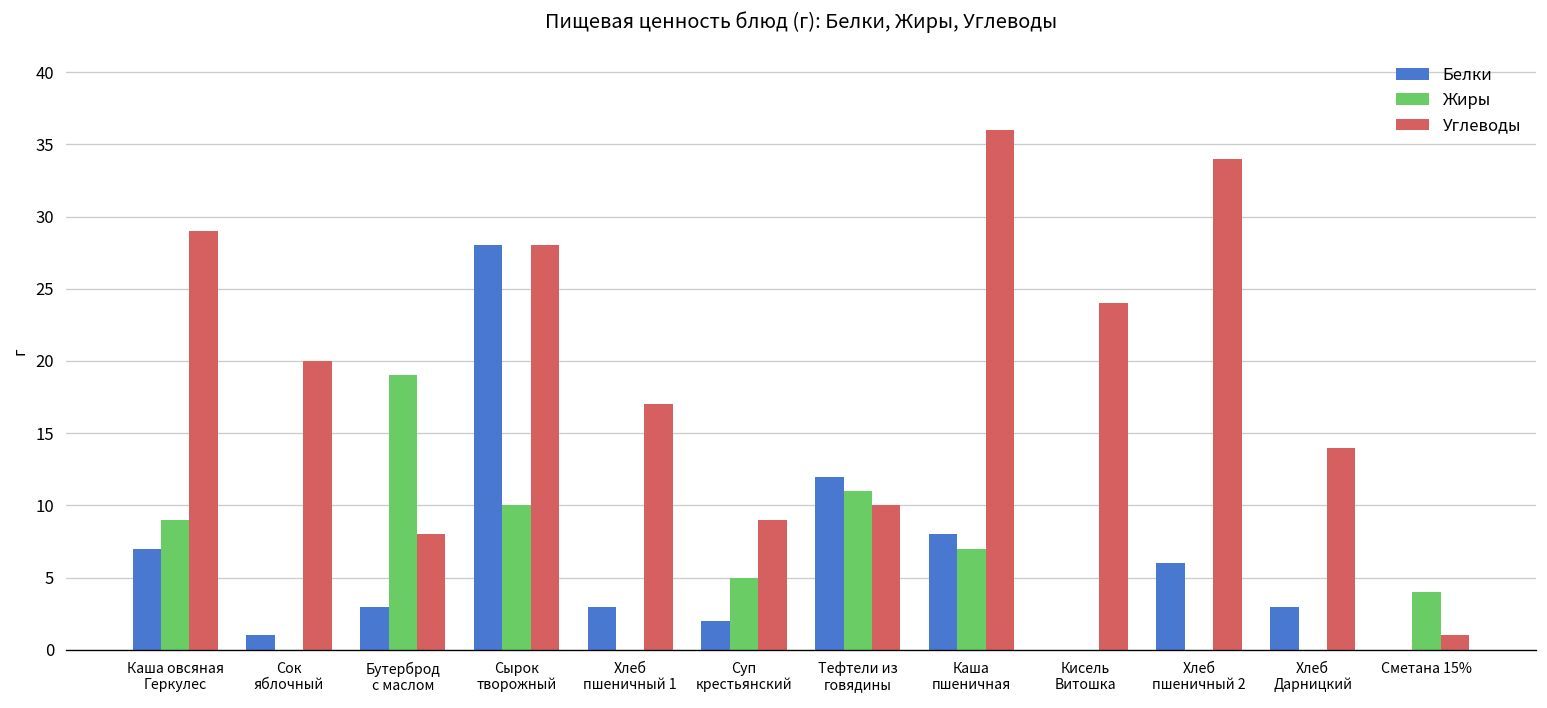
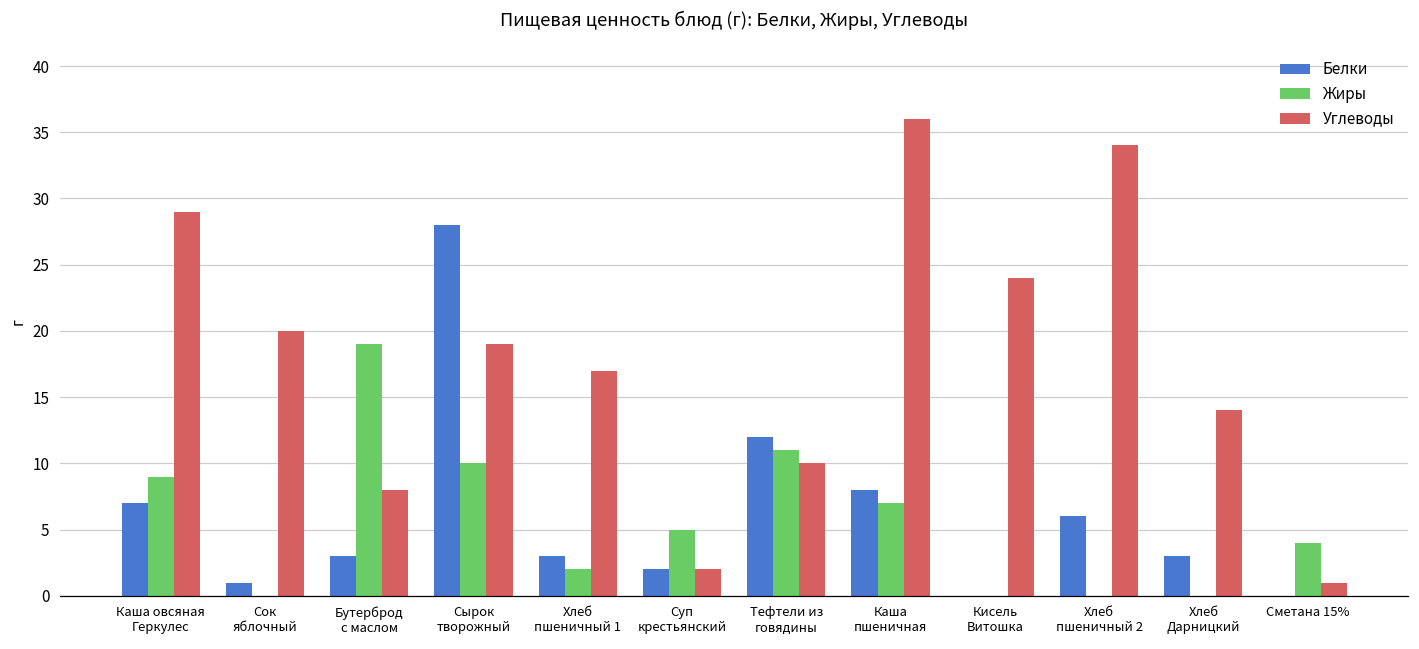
Углеводы, Сырок творожный: 28 -> 19
Жиры, Хлеб пшеничный 1: 0 -> 2
Углеводы, Суп крестьянский: 9 -> 2
